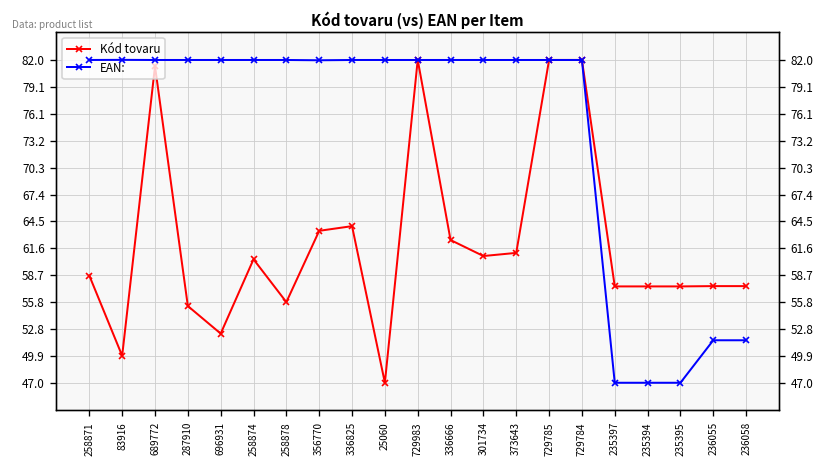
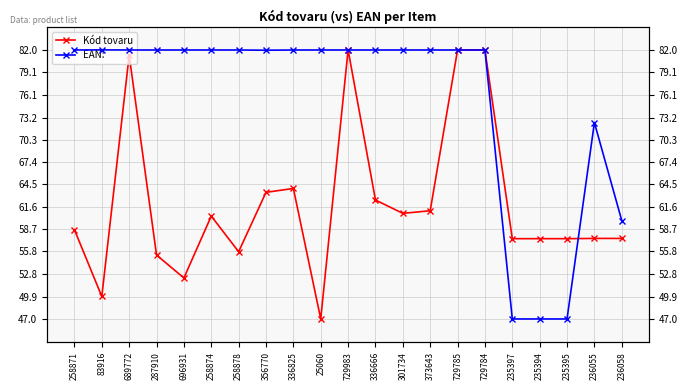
EAN:, 236055: 52 -> 73
EAN:, 236058: 52 -> 60
